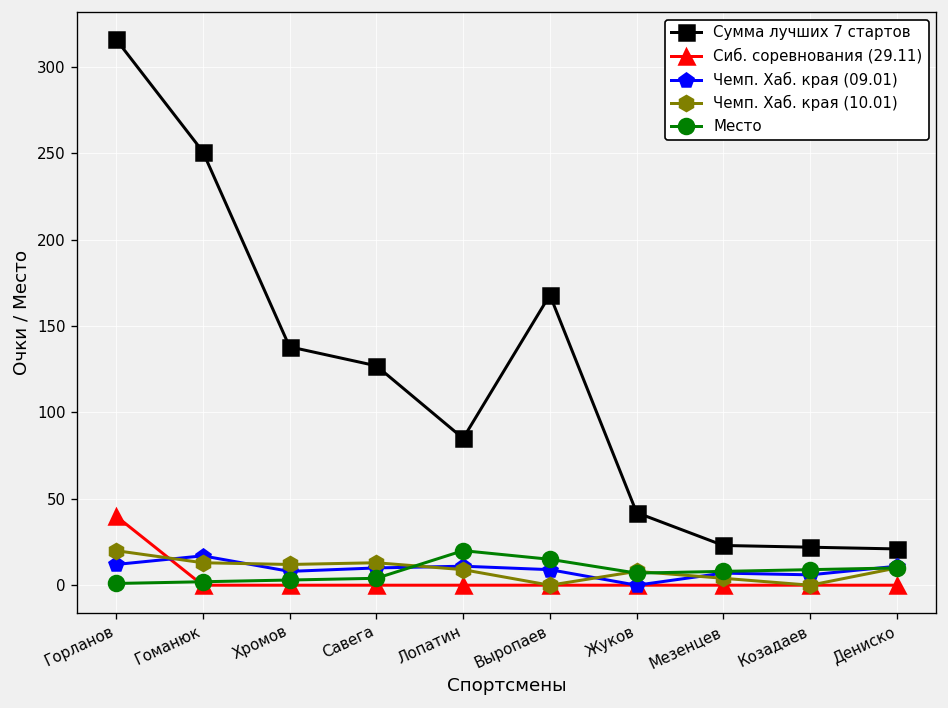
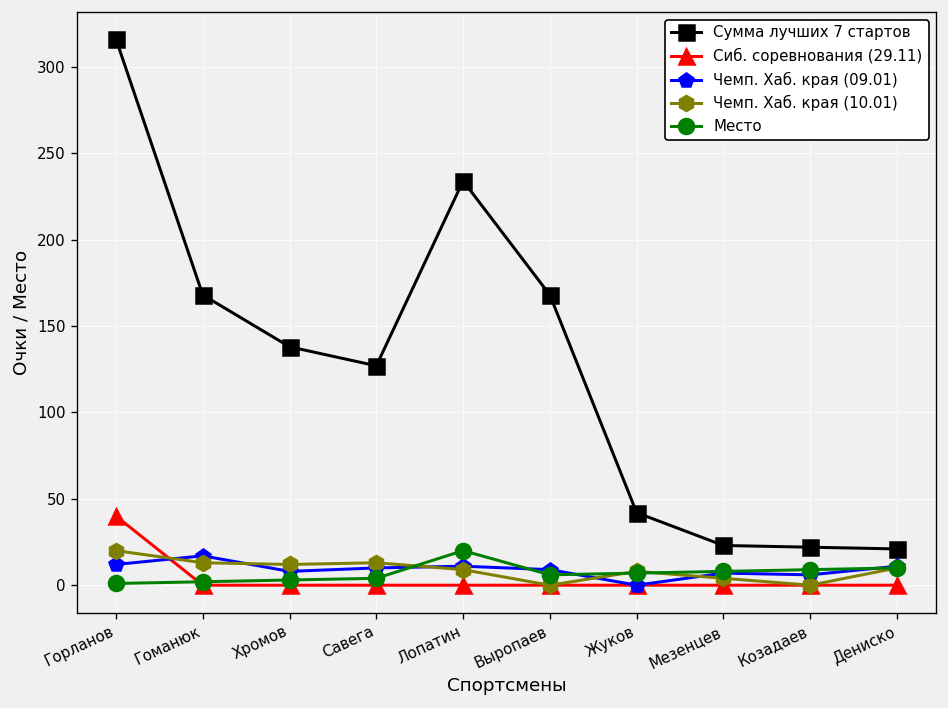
Сумма лучших 7 стартов, Гоманюк: 251 -> 168
Сумма лучших 7 стартов, Лопатин: 85 -> 234
Место, Выропаев: 15 -> 6
